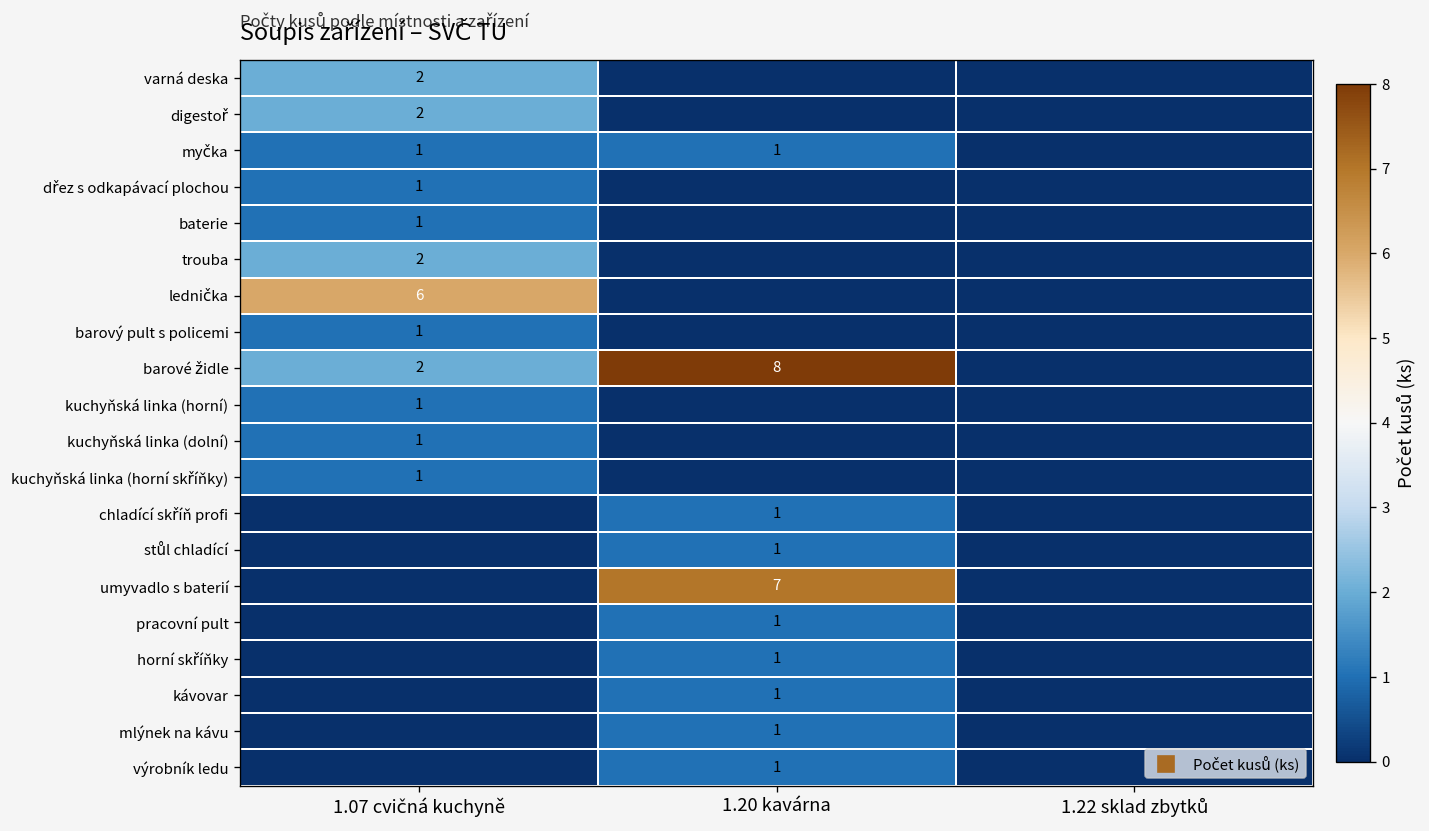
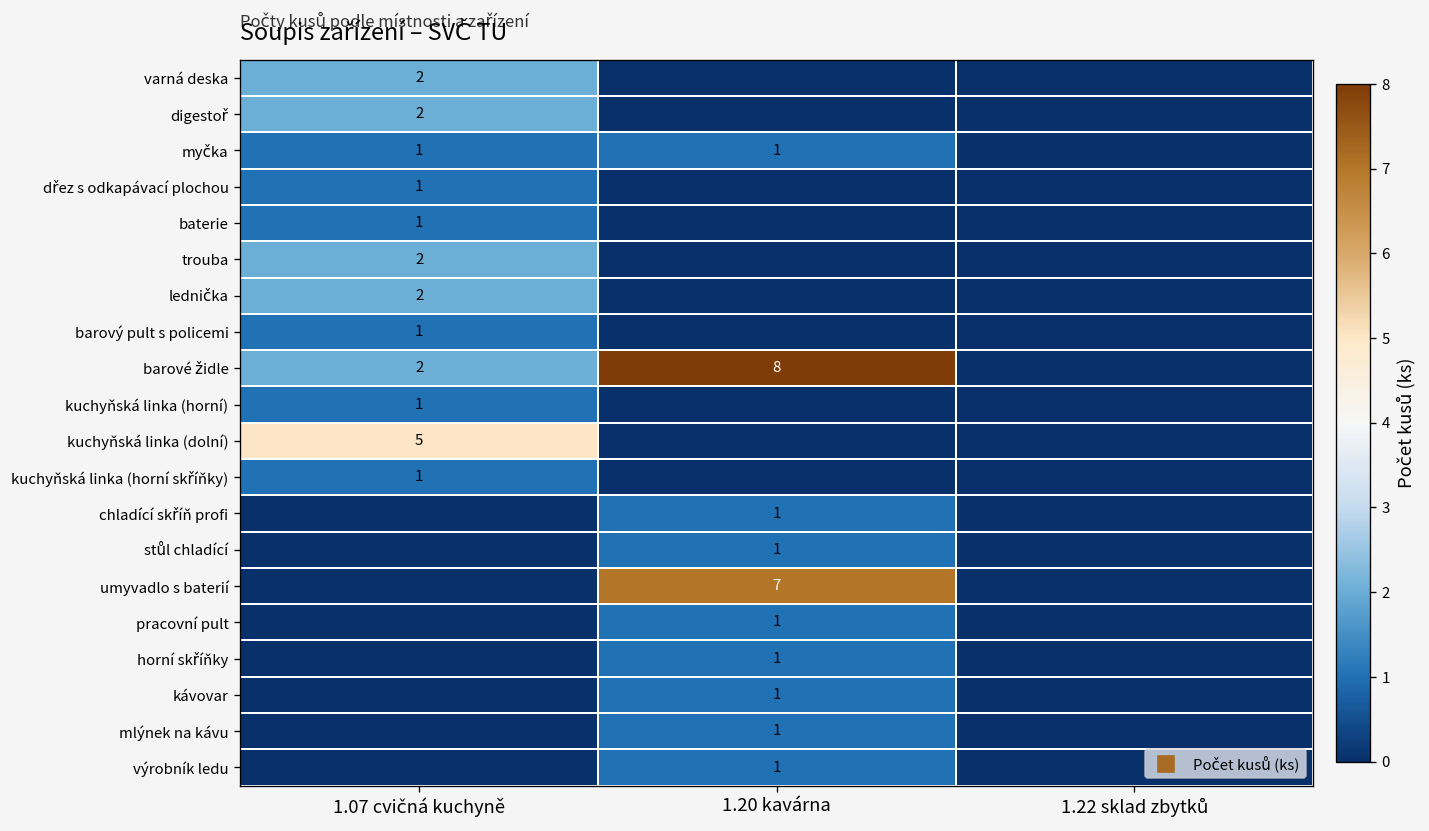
lednička, 1.07 cvičná kuchyně: 6 -> 2
kuchyňská linka (dolní), 1.07 cvičná kuchyně: 1 -> 5
